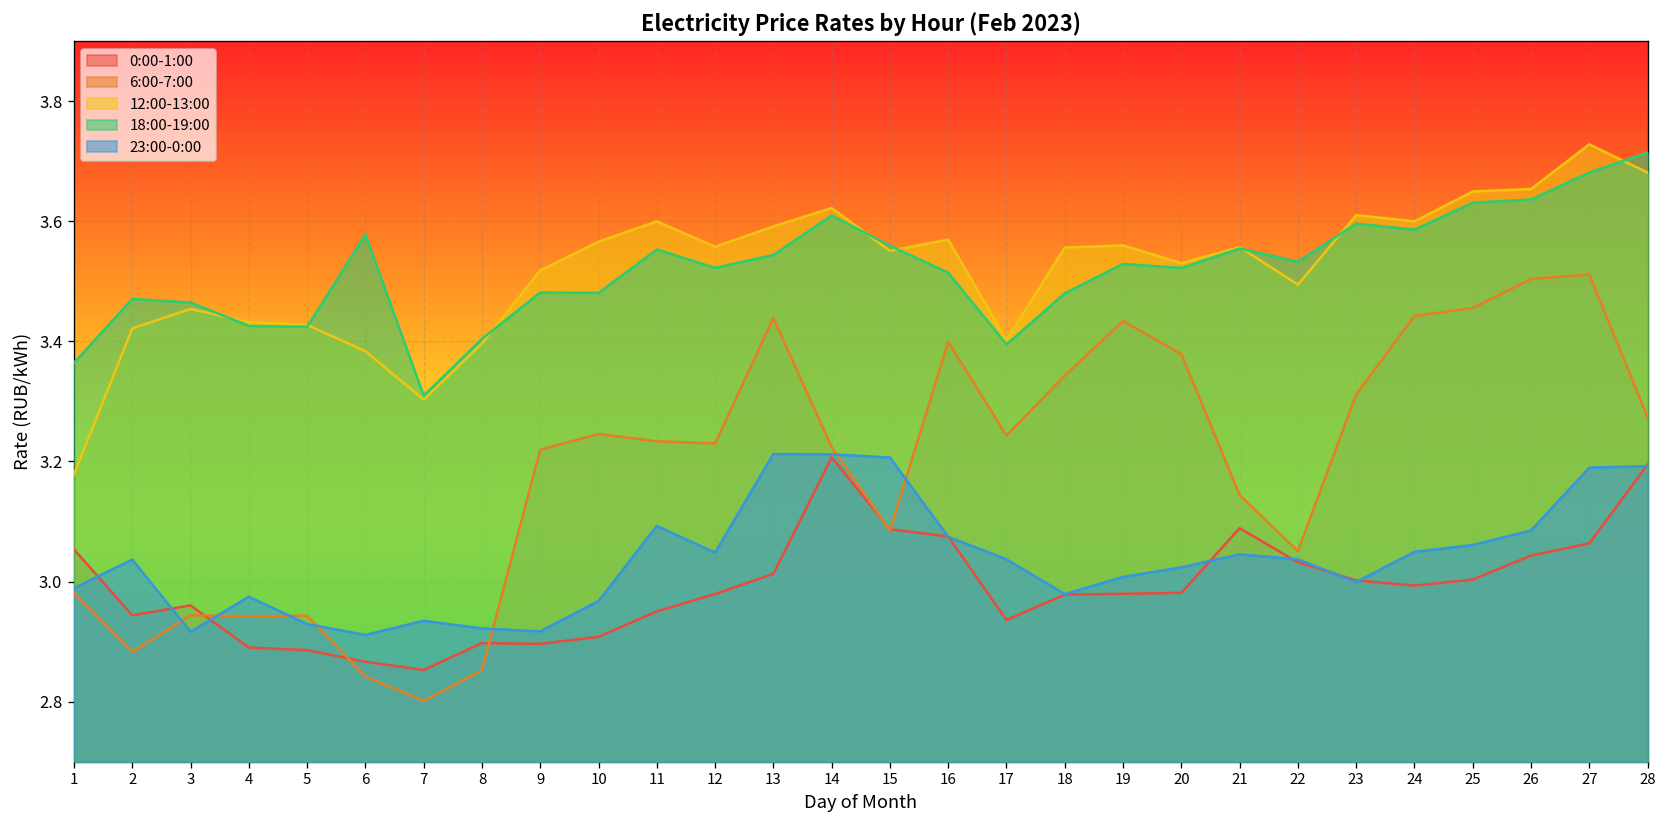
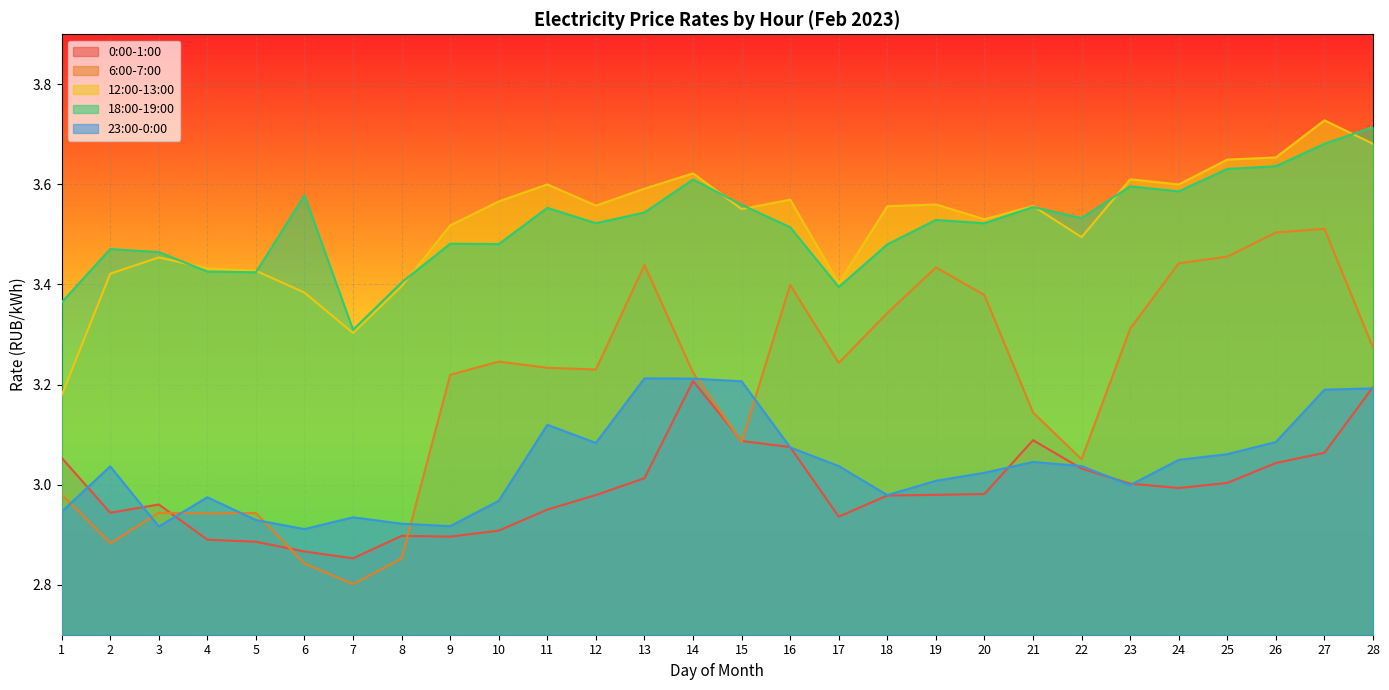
23:00-0:00, 1: 2.99 -> 2.95
23:00-0:00, 11: 3.09 -> 3.12
23:00-0:00, 12: 3.05 -> 3.08
